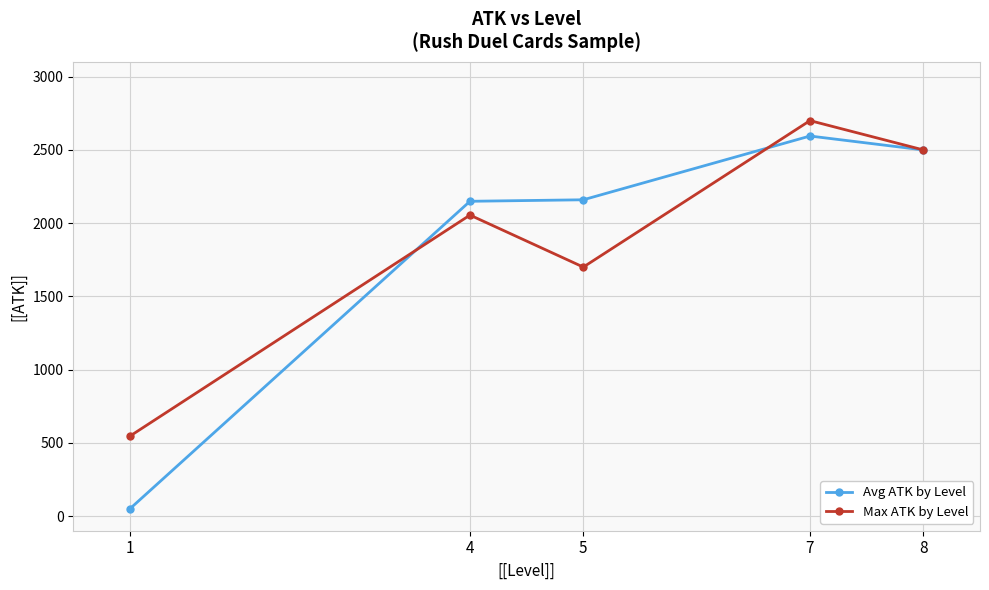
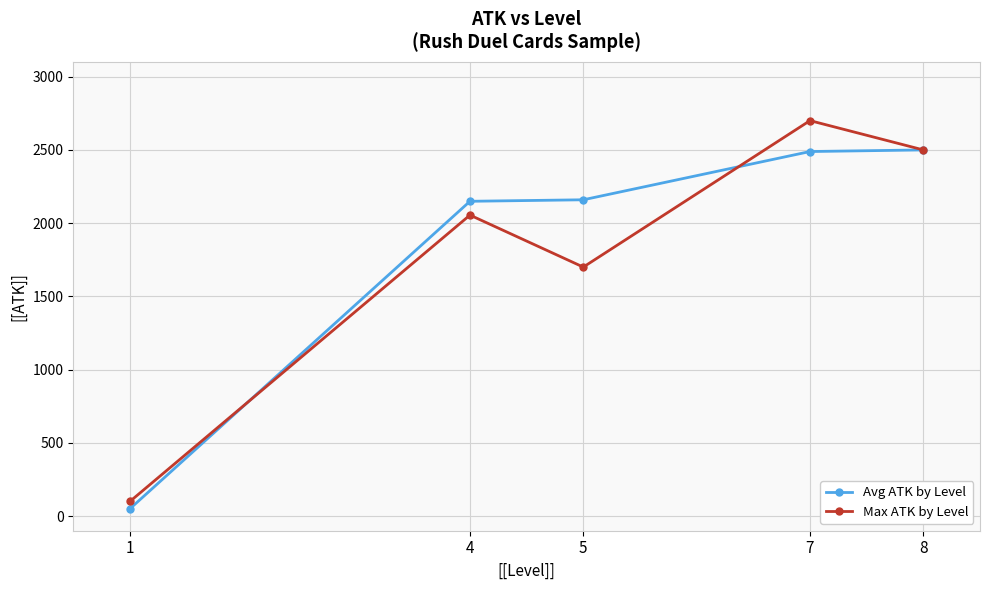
Max ATK by Level, 1: 550 -> 100
Avg ATK by Level, 7: 2590 -> 2490
